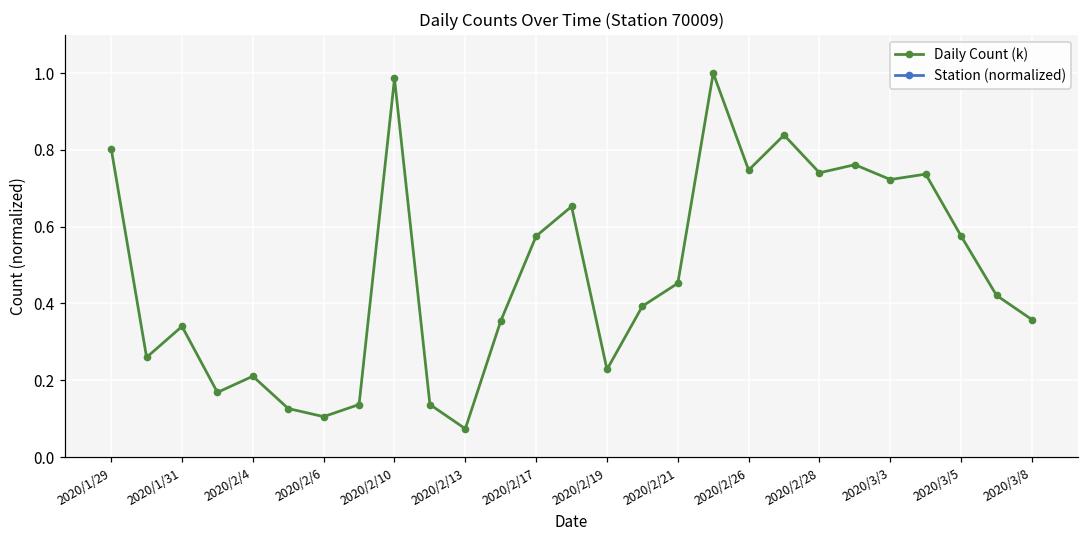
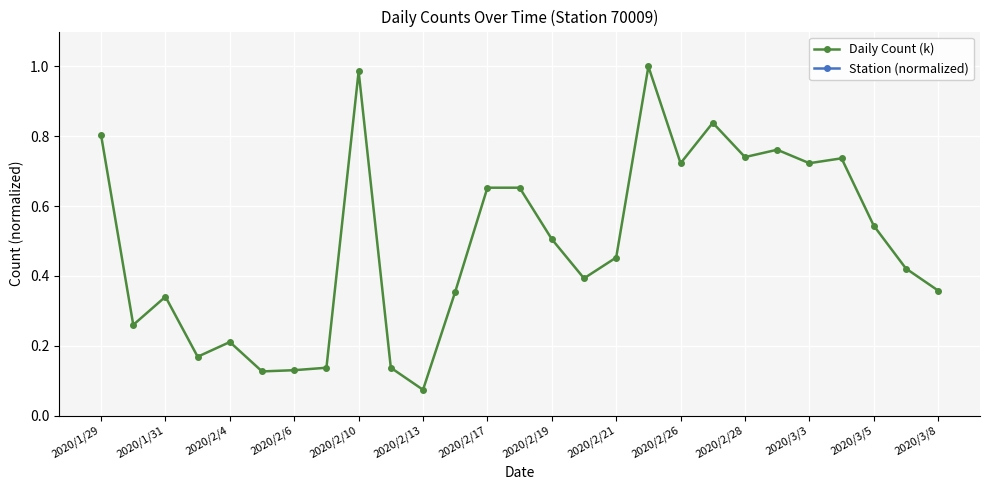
Daily Count (k), 2020/2/6: 0.11 -> 0.13
Daily Count (k), 2020/2/17: 0.58 -> 0.65
Daily Count (k), 2020/2/19: 0.23 -> 0.51
Daily Count (k), 2020/2/26: 0.75 -> 0.72
Daily Count (k), 2020/3/5: 0.58 -> 0.54
